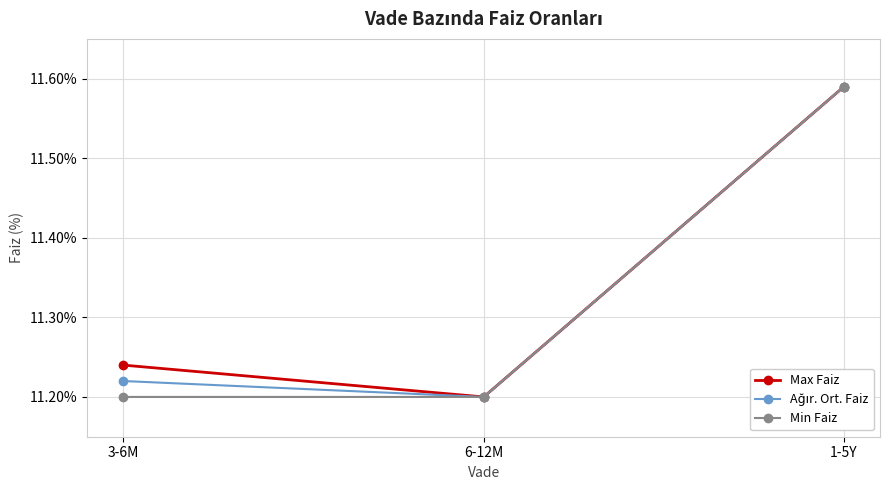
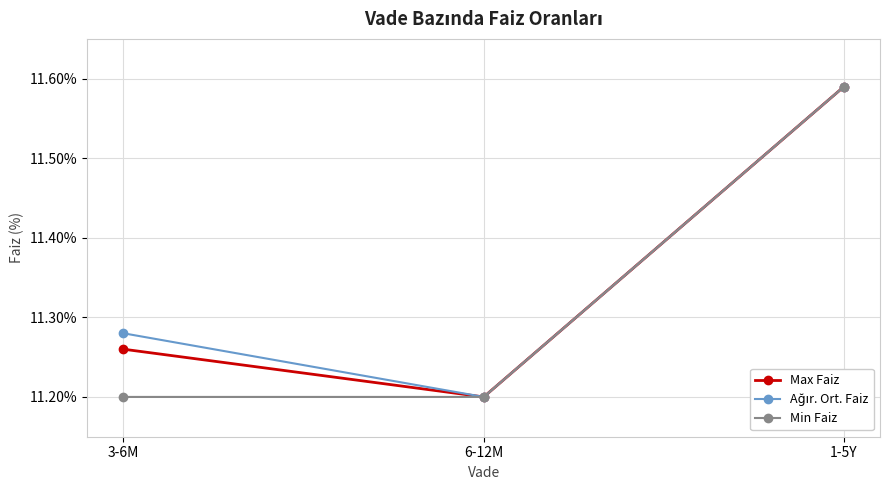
Max Faiz, 3-6M: 11.24% -> 11.26%
Ağır. Ort. Faiz, 3-6M: 11.22% -> 11.28%
